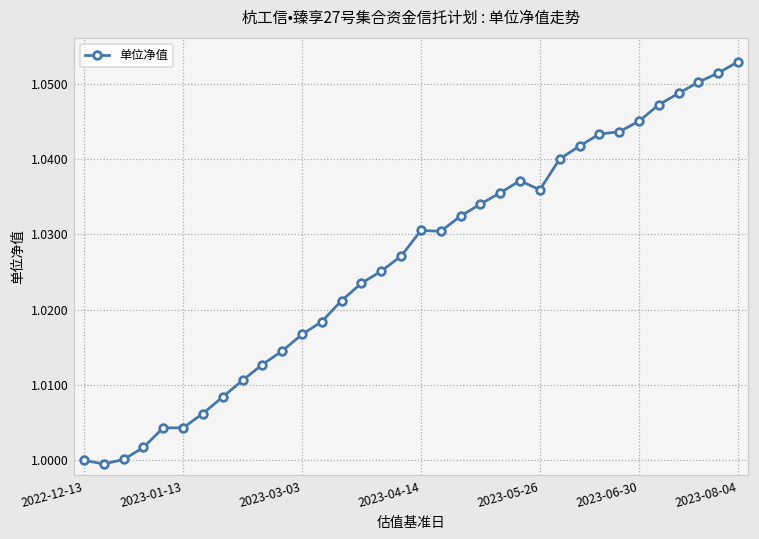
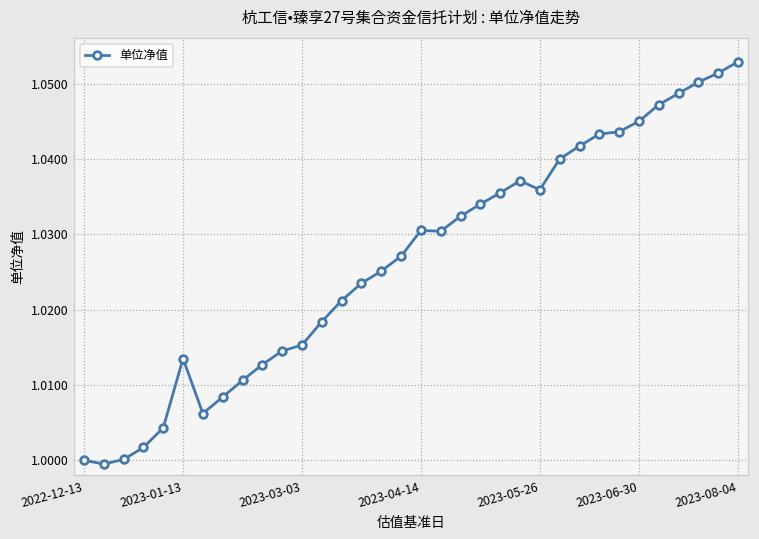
2023-01-13: 1.004 -> 1.014
2023-03-03: 1.017 -> 1.015
